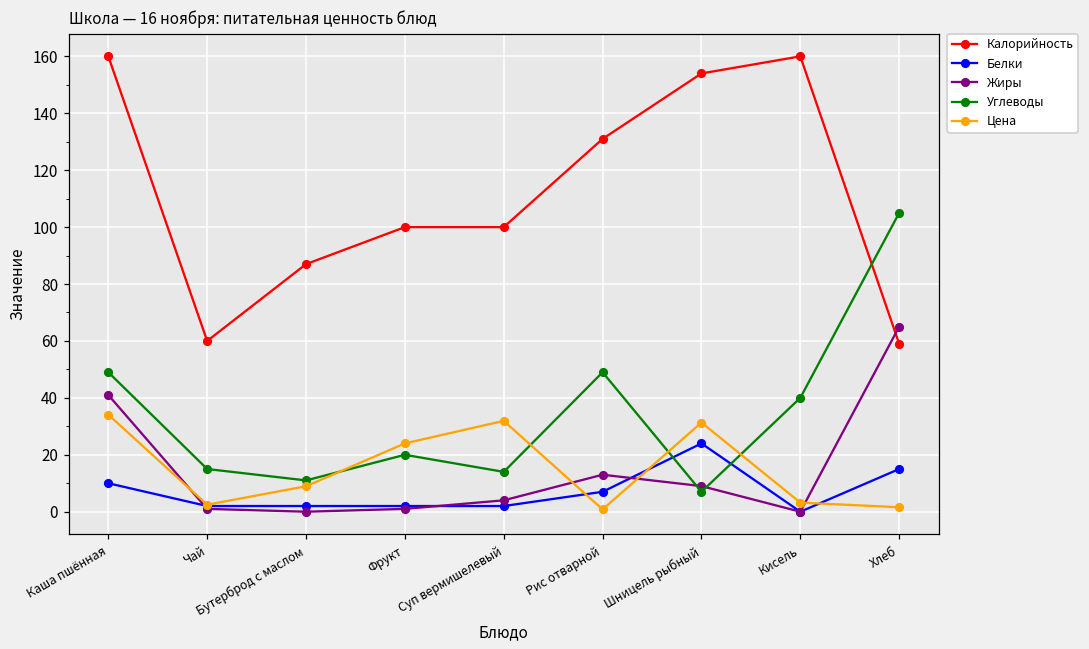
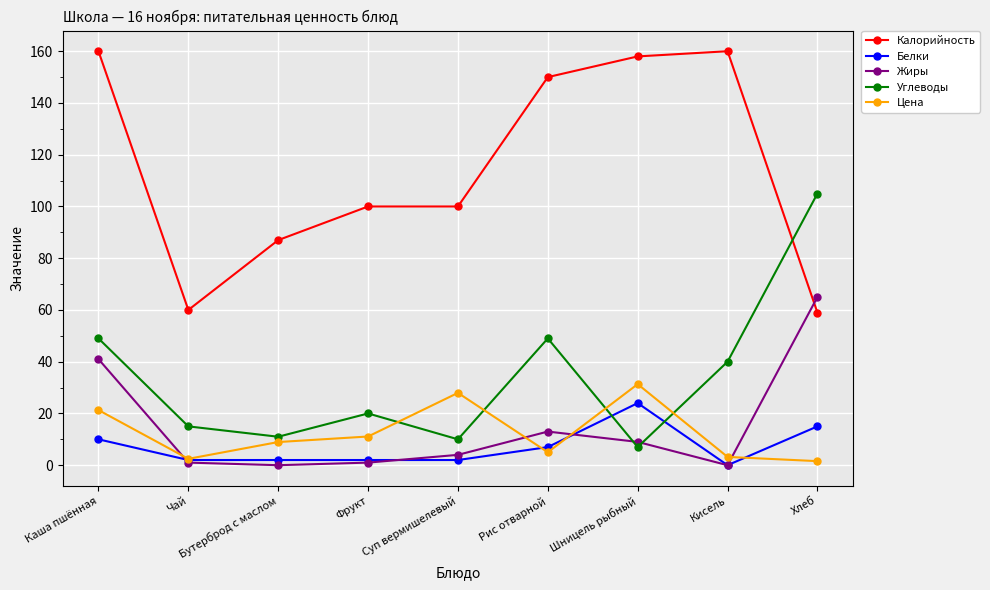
Цена, Каша пшённая: 34 -> 21
Цена, Фрукт: 24 -> 11
Углеводы, Суп вермишелевый: 14 -> 10
Цена, Суп вермишелевый: 32 -> 28
Калорийность, Рис отварной: 131 -> 150
Цена, Рис отварной: 1 -> 5
Калорийность, Шницель рыбный: 154 -> 158
